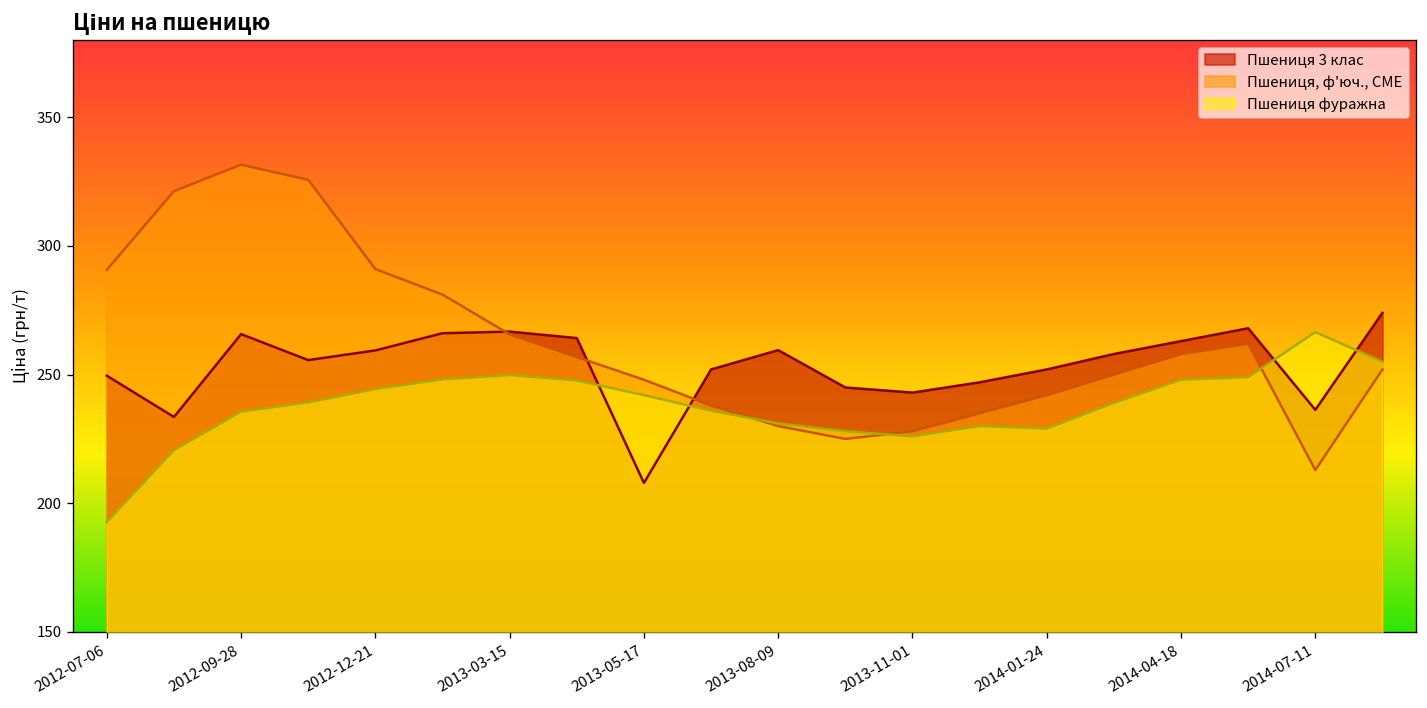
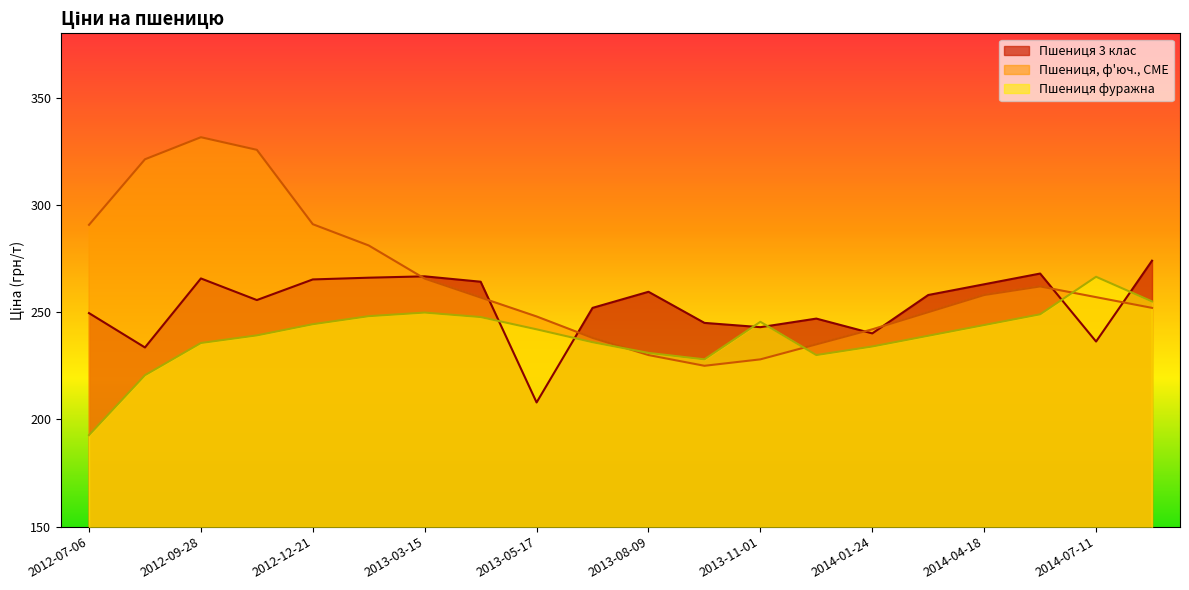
Пшениця 3 клас, 2012-12-21: 259 -> 265
Пшениця фуражна, 2013-11-01: 226 -> 246
Пшениця 3 клас, 2014-01-24: 252 -> 240
Пшениця фуражна, 2014-01-24: 229 -> 234
Пшениця фуражна, 2014-04-18: 248 -> 244
Пшениця, ф'юч., CME, 2014-07-11: 213 -> 257
